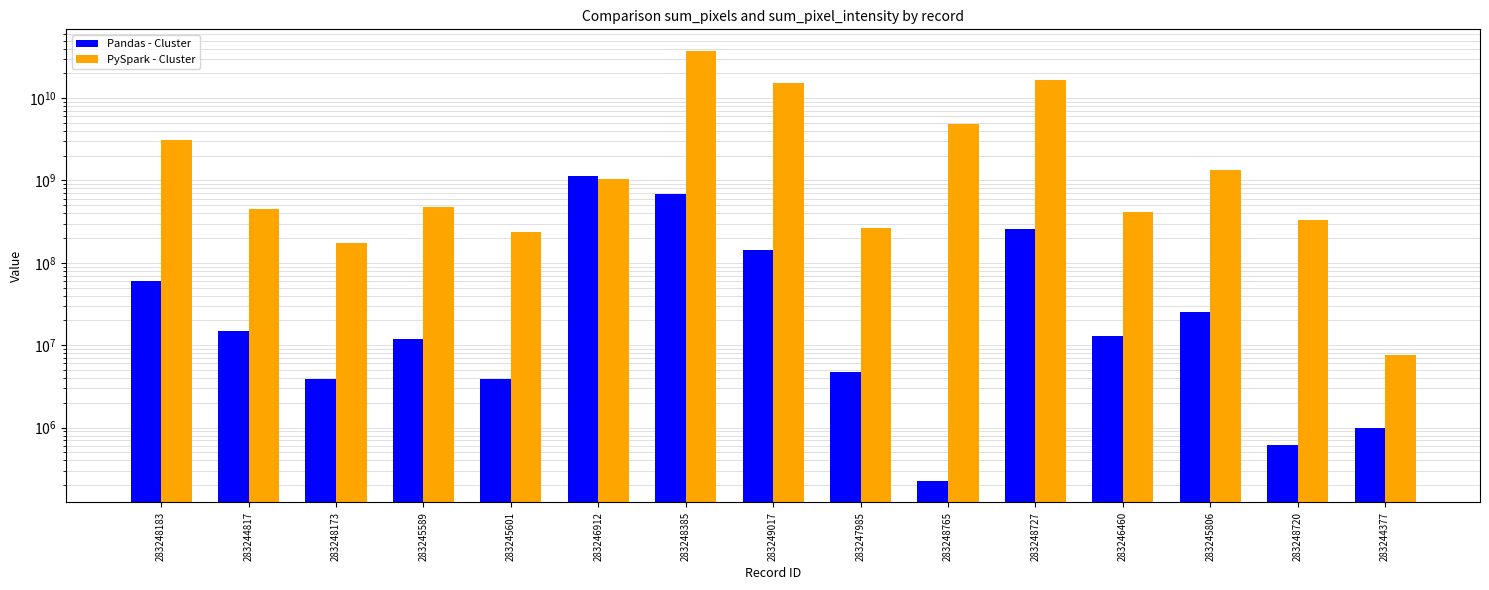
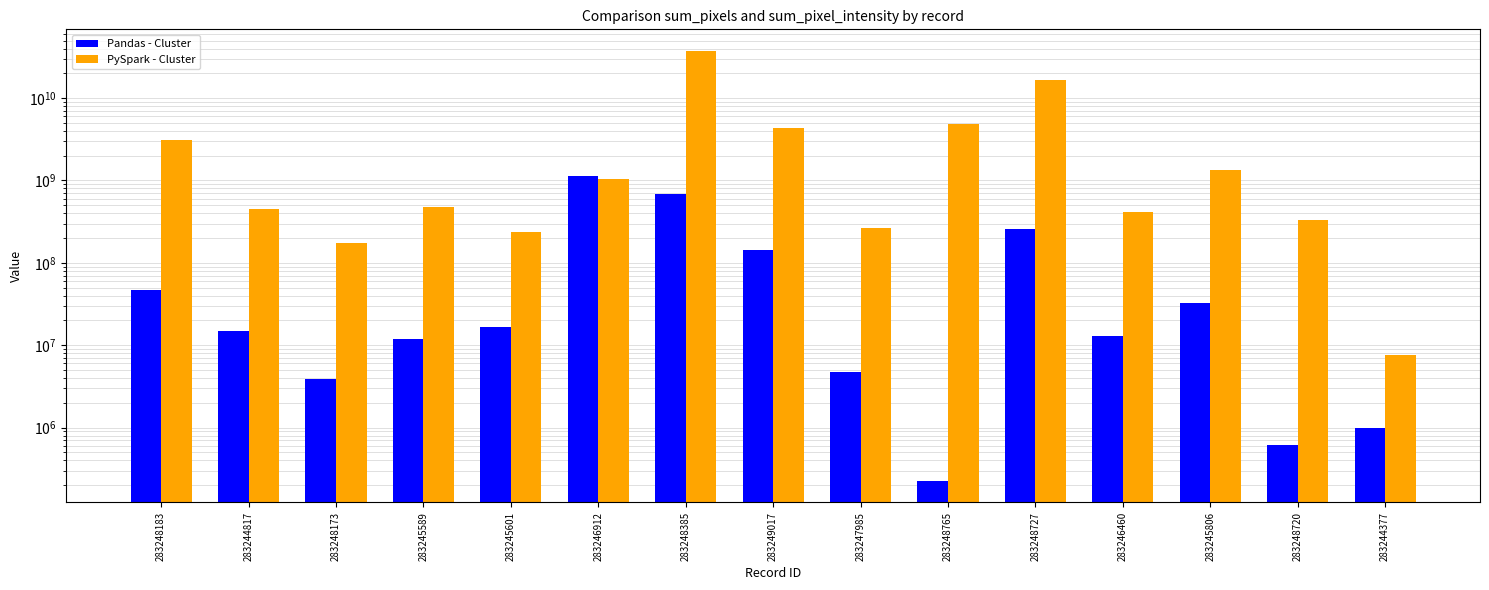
Pandas - Cluster, 283248183: 60000000 -> 50000000
Pandas - Cluster, 283245601: 4000000 -> 17000000
PySpark - Cluster, 283249017: 15000000000 -> 4000000000
Pandas - Cluster, 283245806: 25000000 -> 32000000
